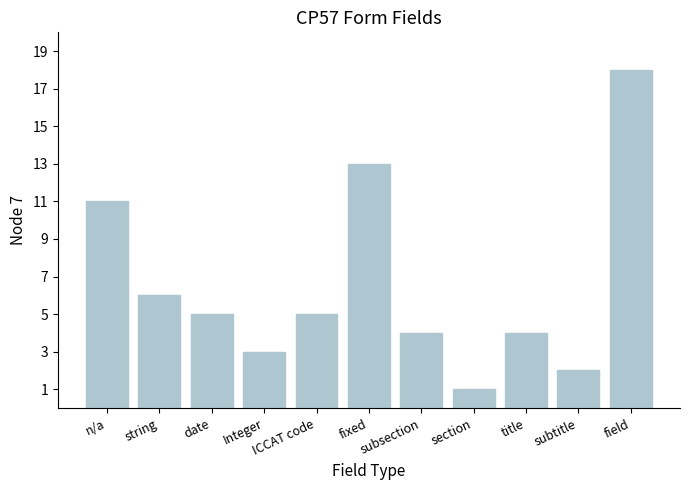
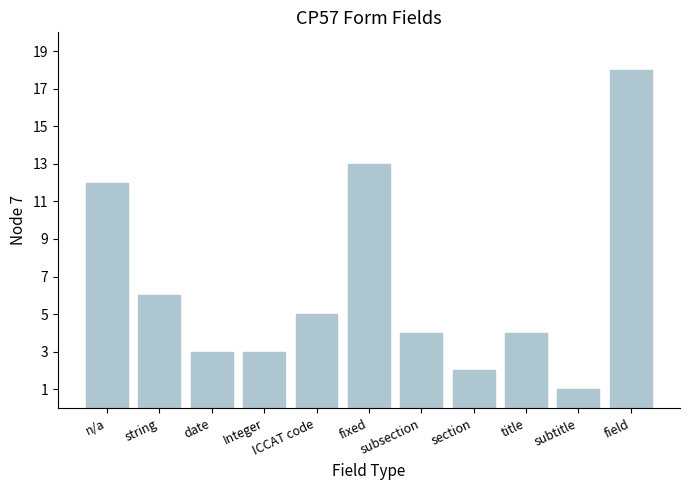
n/a: 11 -> 12
date: 5 -> 3
section: 1 -> 2
subtitle: 2 -> 1
